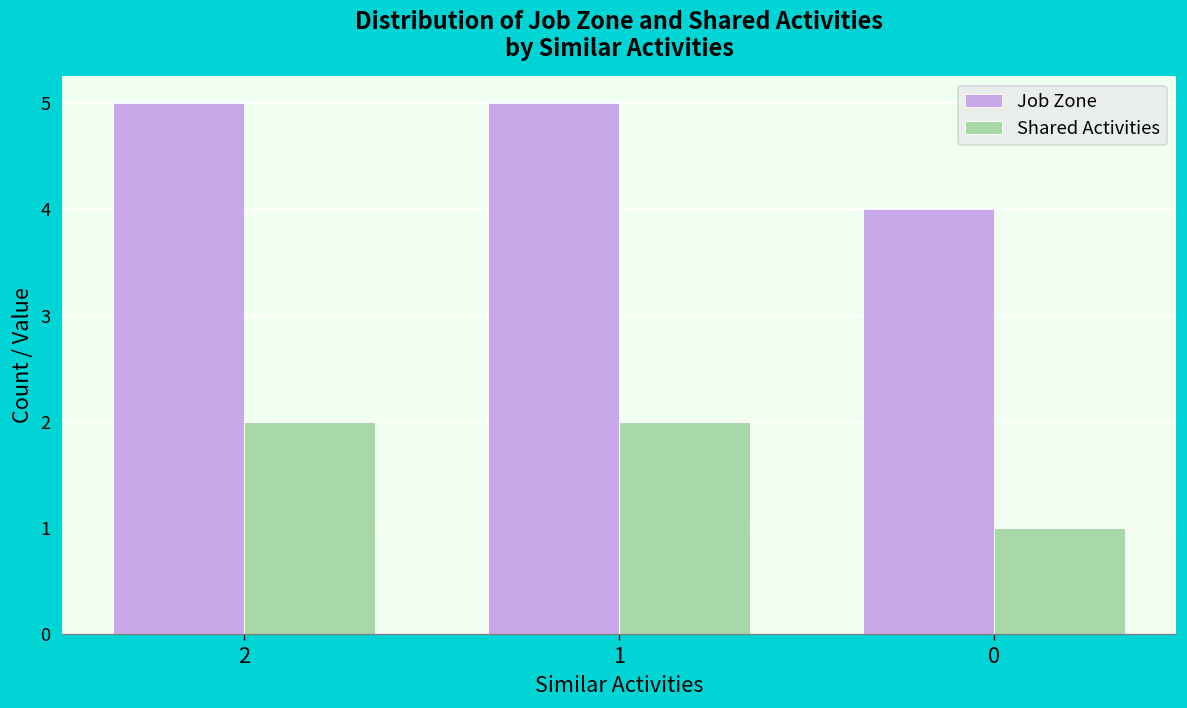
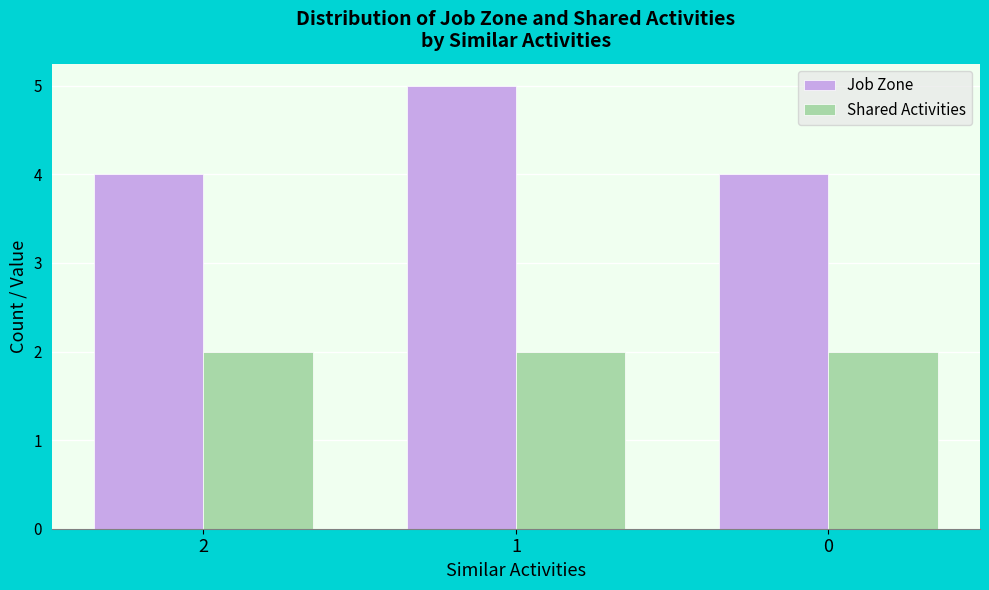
Job Zone, 2: 5 -> 4
Shared Activities, 0: 1 -> 2
